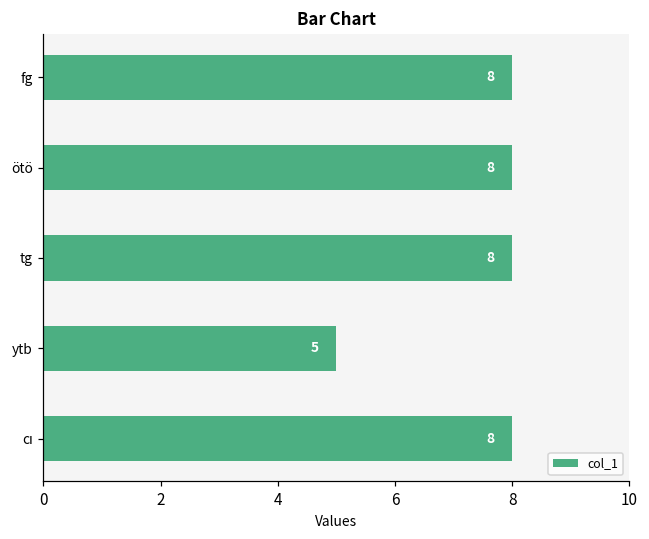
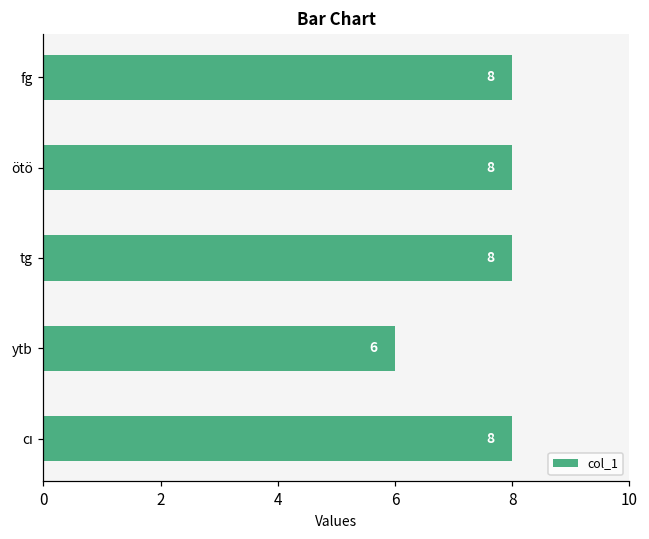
ytb: 5 -> 6
